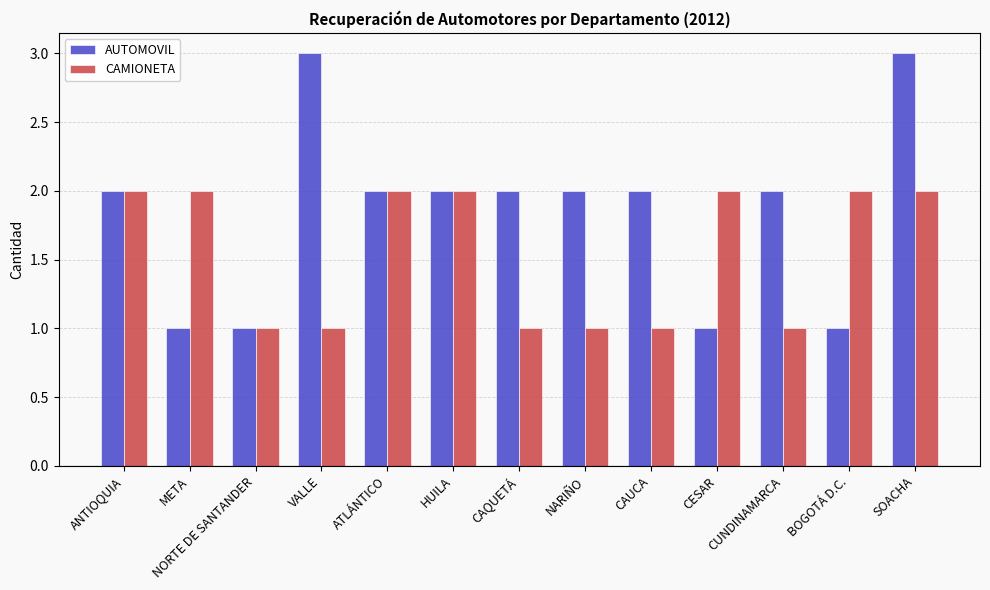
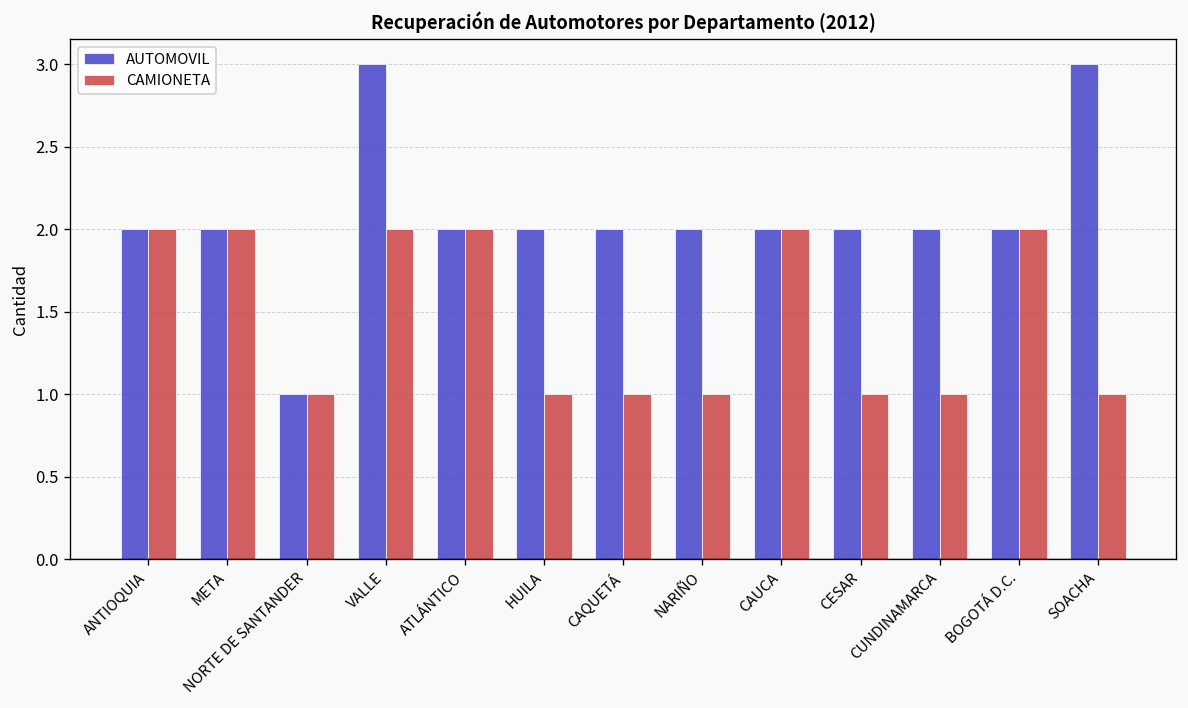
AUTOMOVIL, META: 1 -> 2
CAMIONETA, VALLE: 1 -> 2
CAMIONETA, HUILA: 2 -> 1
CAMIONETA, CAUCA: 1 -> 2
AUTOMOVIL, CESAR: 1 -> 2
CAMIONETA, CESAR: 2 -> 1
AUTOMOVIL, BOGOTÁ D.C.: 1 -> 2
CAMIONETA, SOACHA: 2 -> 1
